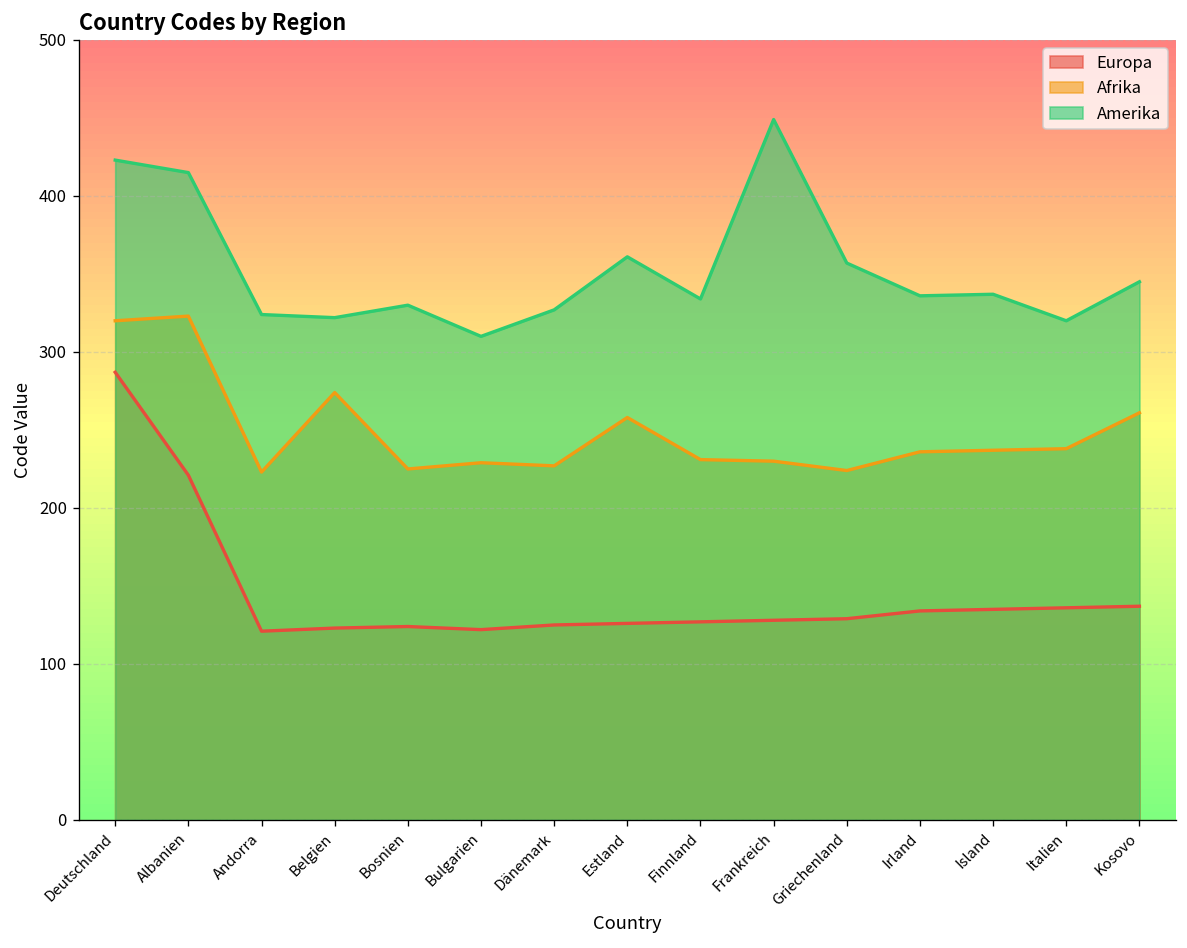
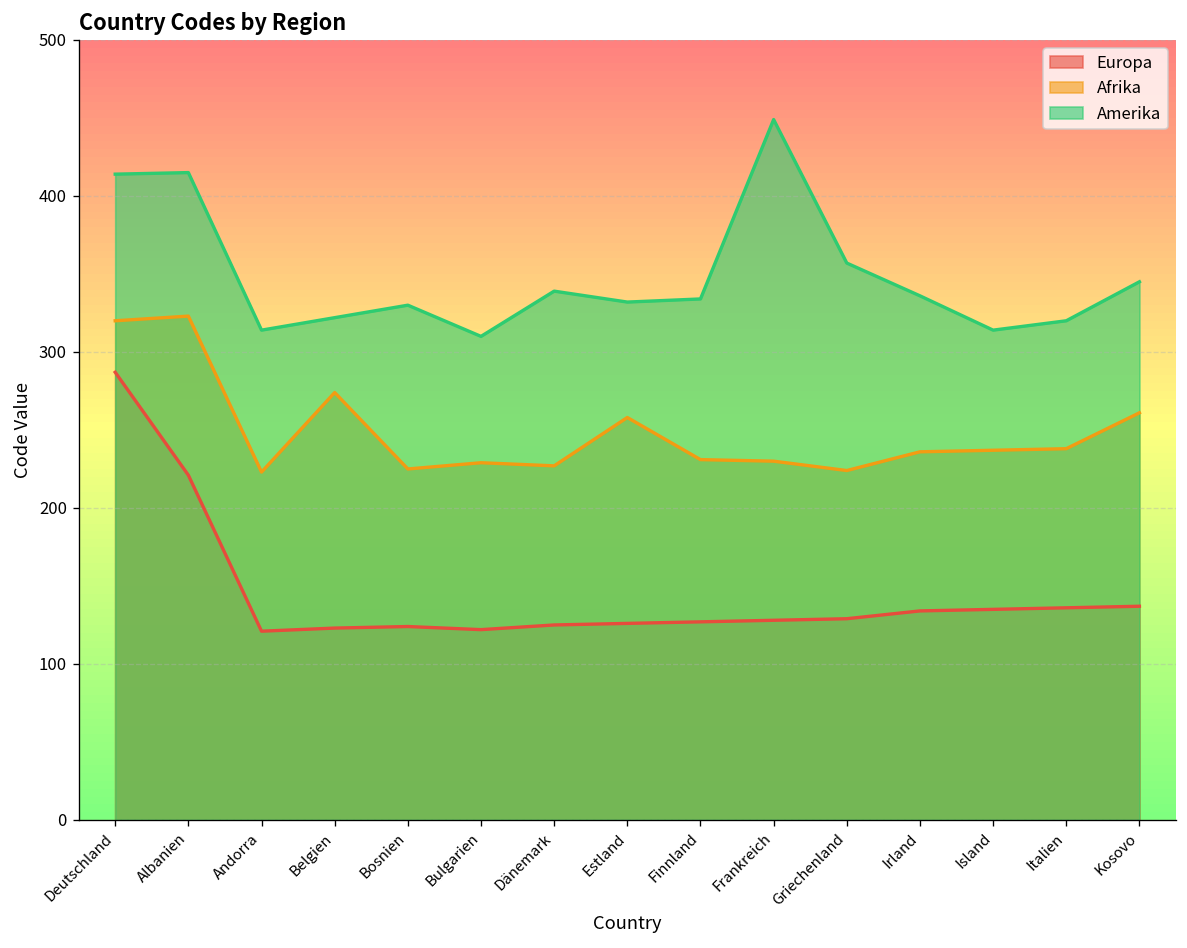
Amerika, Deutschland: 423 -> 414
Amerika, Andorra: 324 -> 314
Amerika, Dänemark: 327 -> 339
Amerika, Estland: 361 -> 332
Amerika, Island: 337 -> 314
